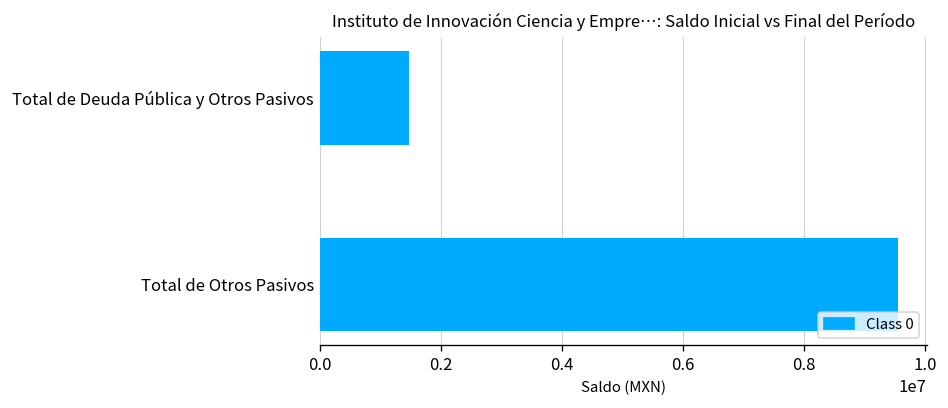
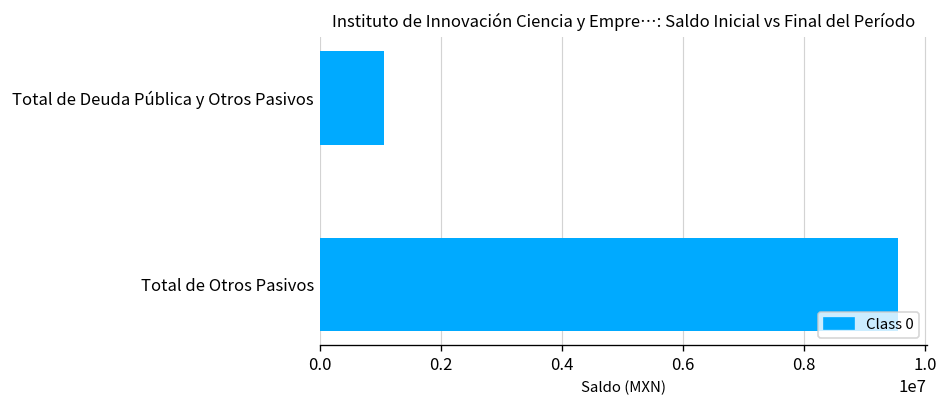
Total de Deuda Pública y Otros Pasivos: 1500000 -> 1100000
